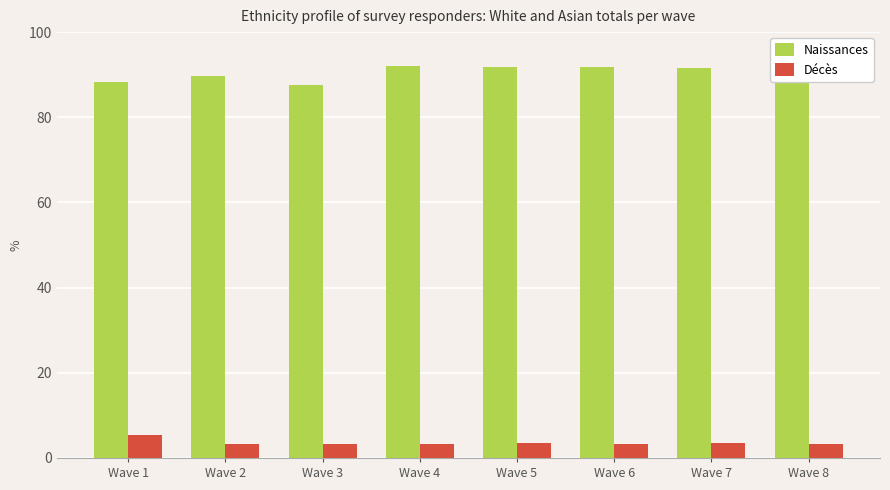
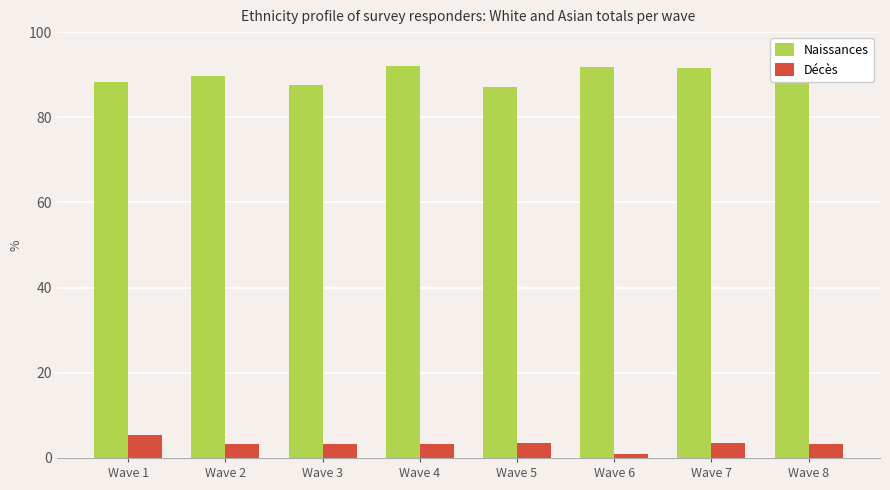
Naissances, Wave 5: 92 -> 87
Décès, Wave 6: 3 -> 1
